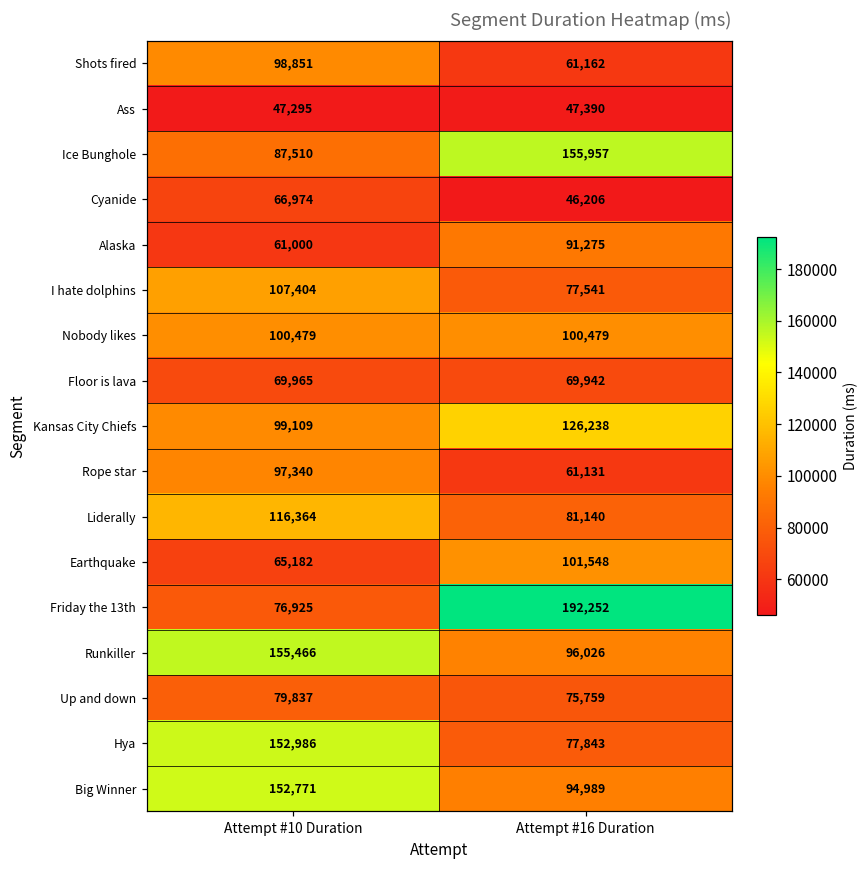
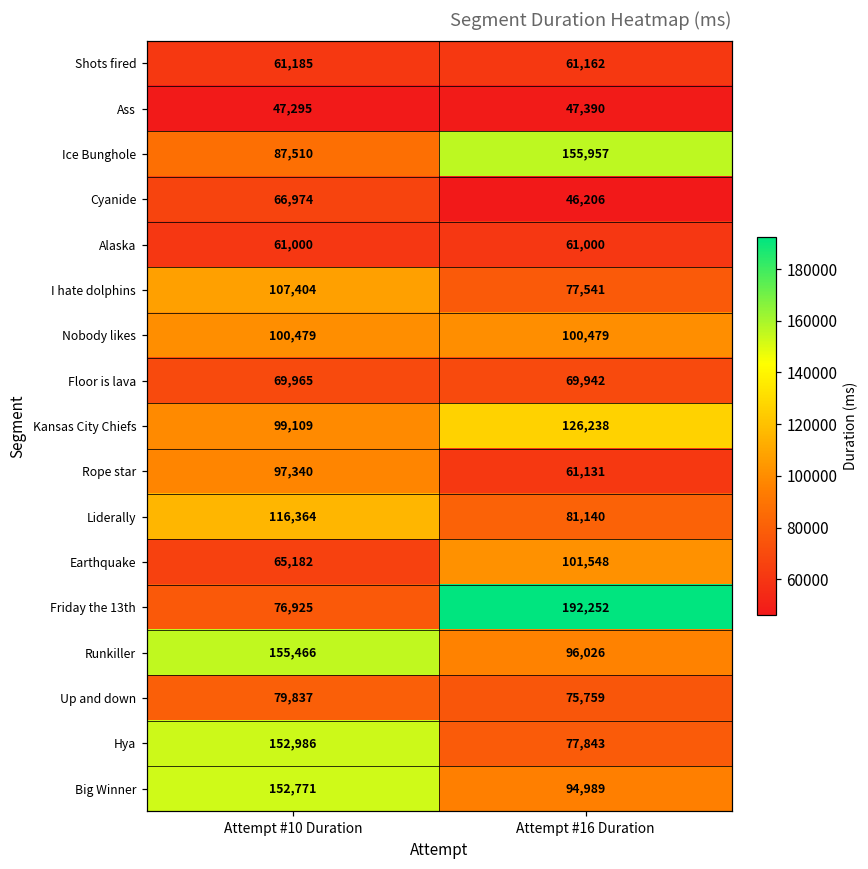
Shots fired, Attempt #10 Duration: 98,851 -> 61,185
Alaska, Attempt #16 Duration: 91,275 -> 61,000
